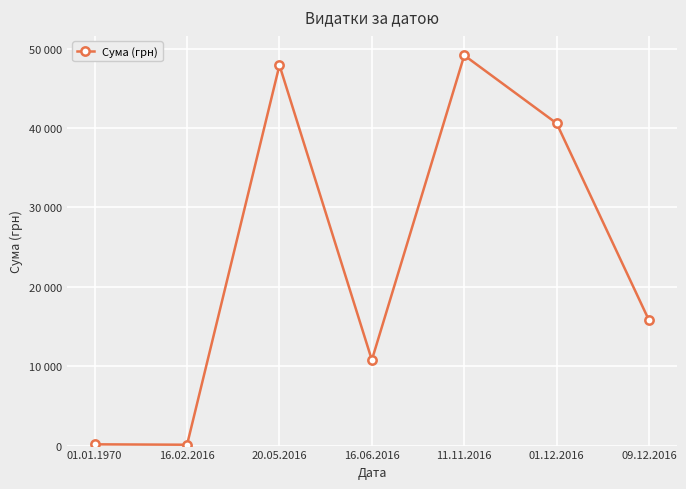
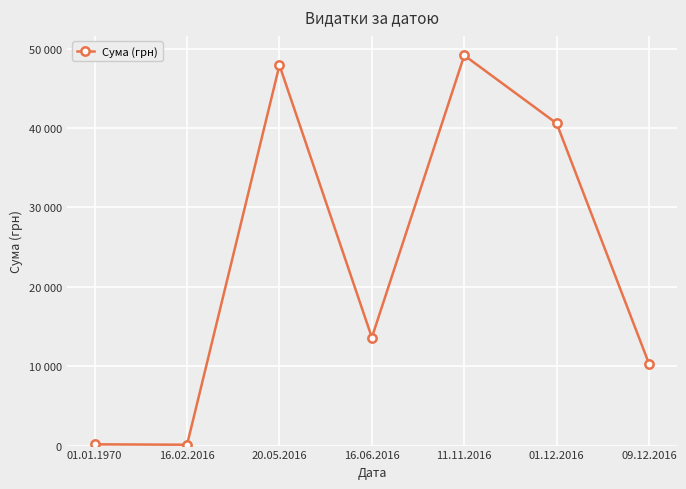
16.06.2016: 11000 -> 14000
09.12.2016: 16000 -> 10000
